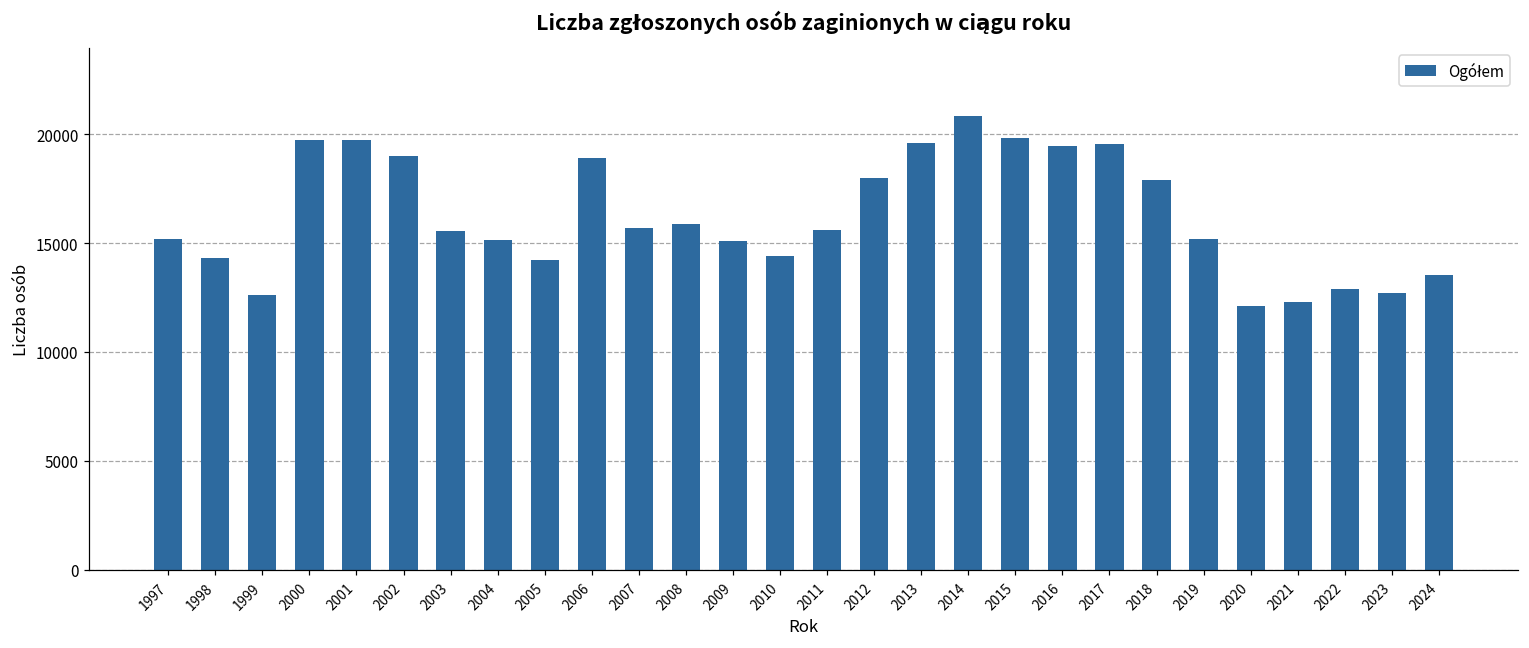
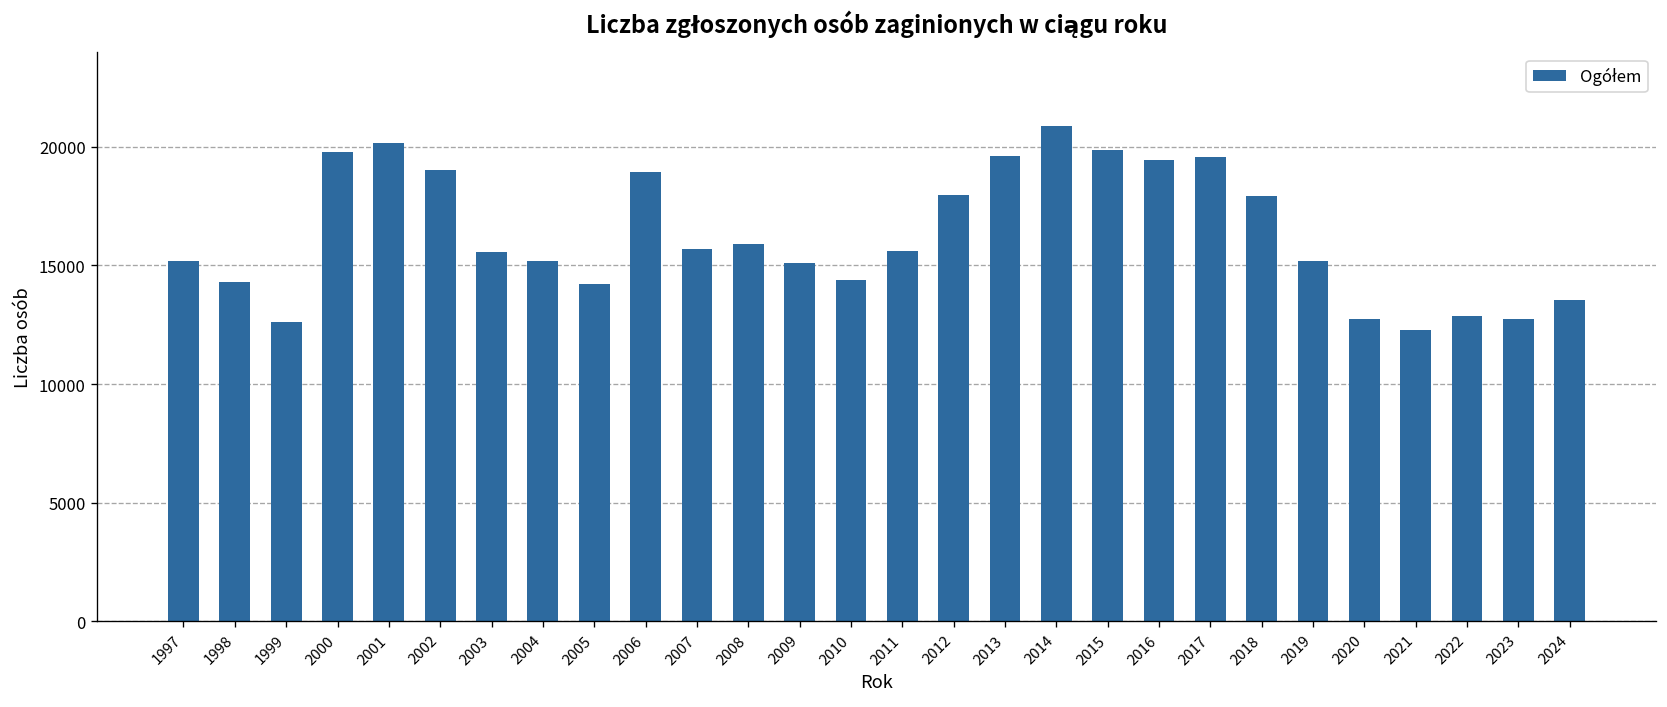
2001: 19700 -> 20200
2020: 12100 -> 12800
